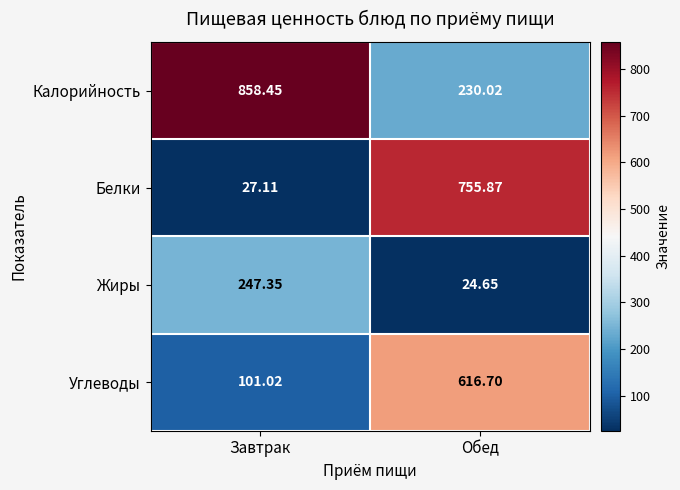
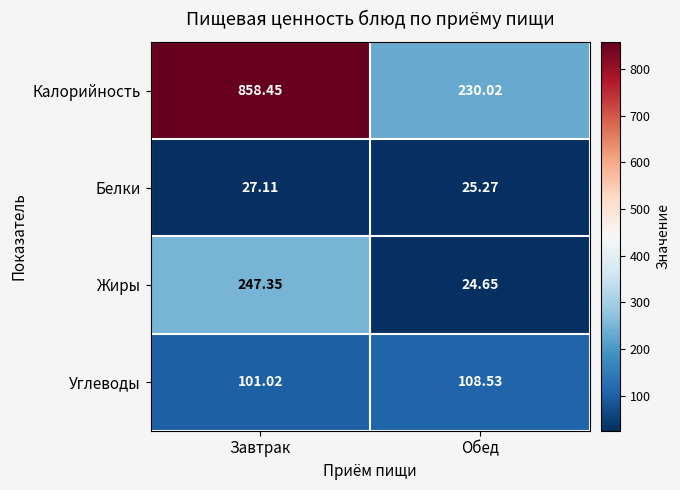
Белки, Обед: 755.87 -> 25.27
Углеводы, Обед: 616.70 -> 108.53
